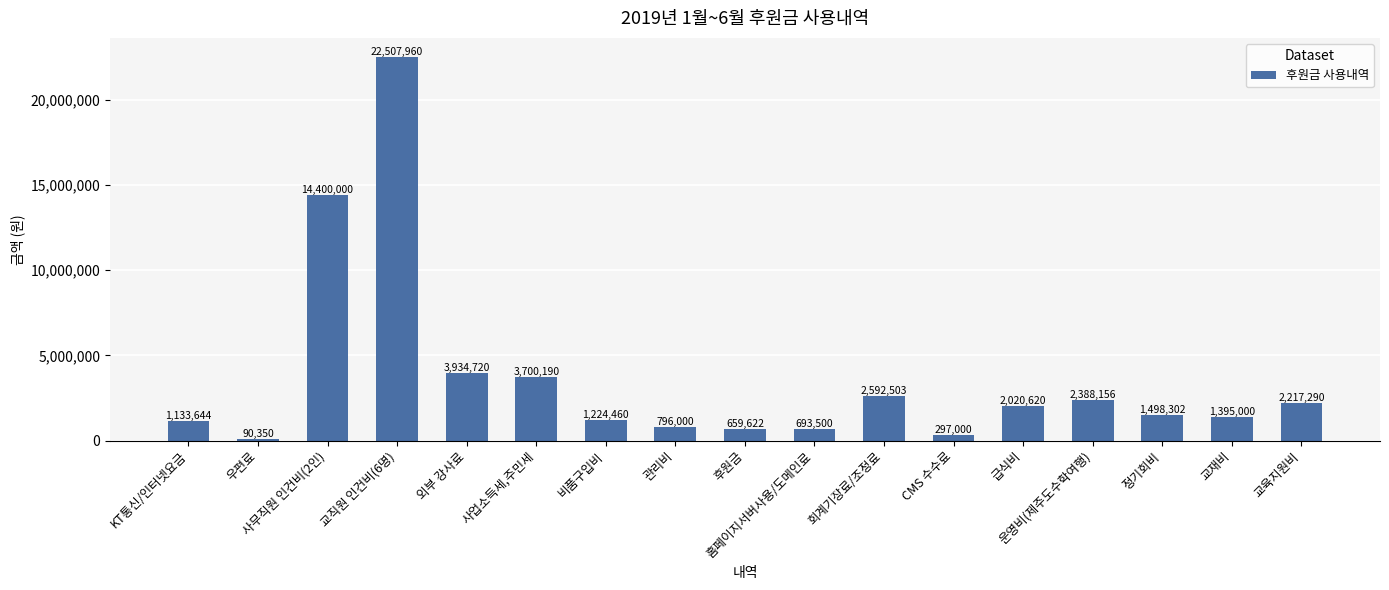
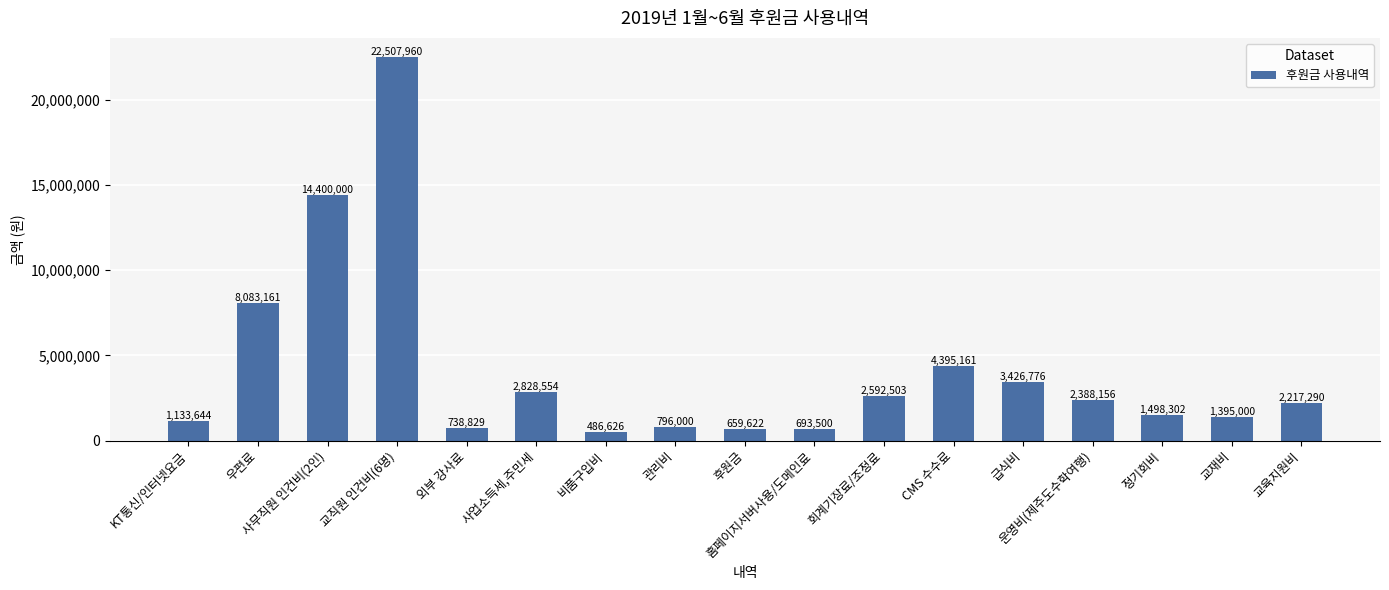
우편료: 90,350 -> 8,083,161
외부 강사료: 3,934,720 -> 738,829
사업소득세,주민세: 3,700,190 -> 2,828,554
비품구입비: 1,224,460 -> 486,626
CMS 수수료: 297,000 -> 4,395,161
급식비: 2,020,620 -> 3,426,776
